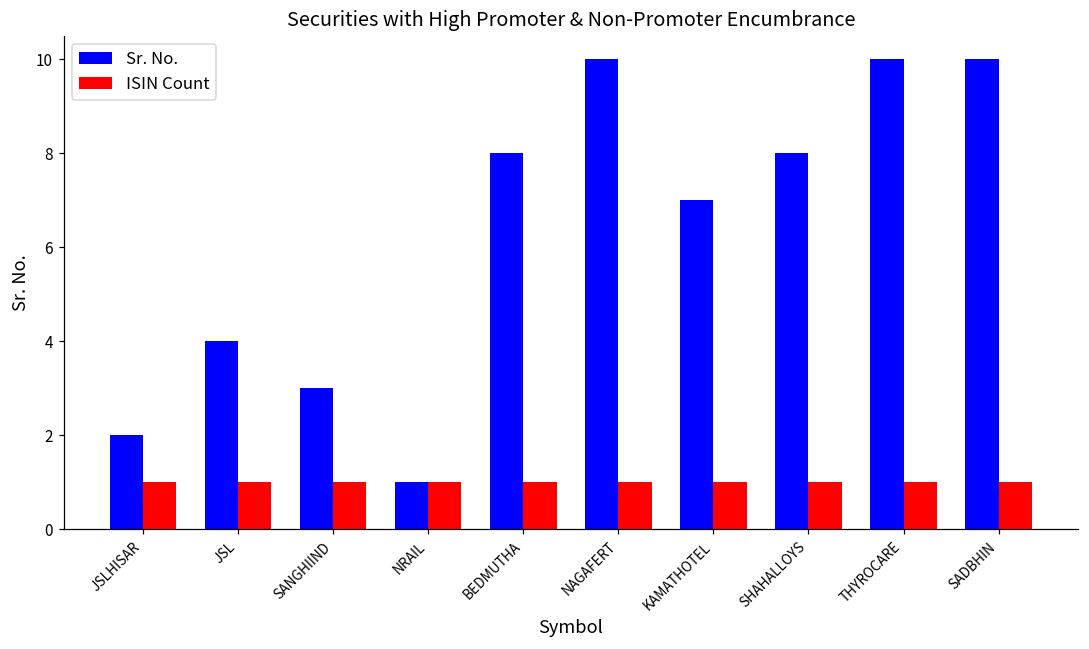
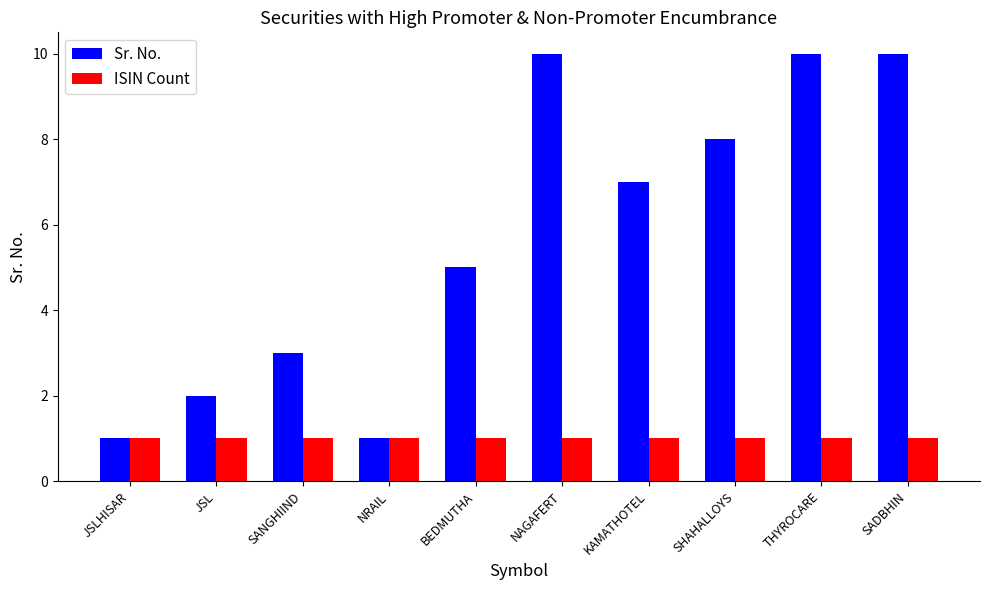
Sr. No., JSLHISAR: 2 -> 1
Sr. No., JSL: 4 -> 2
Sr. No., BEDMUTHA: 8 -> 5
